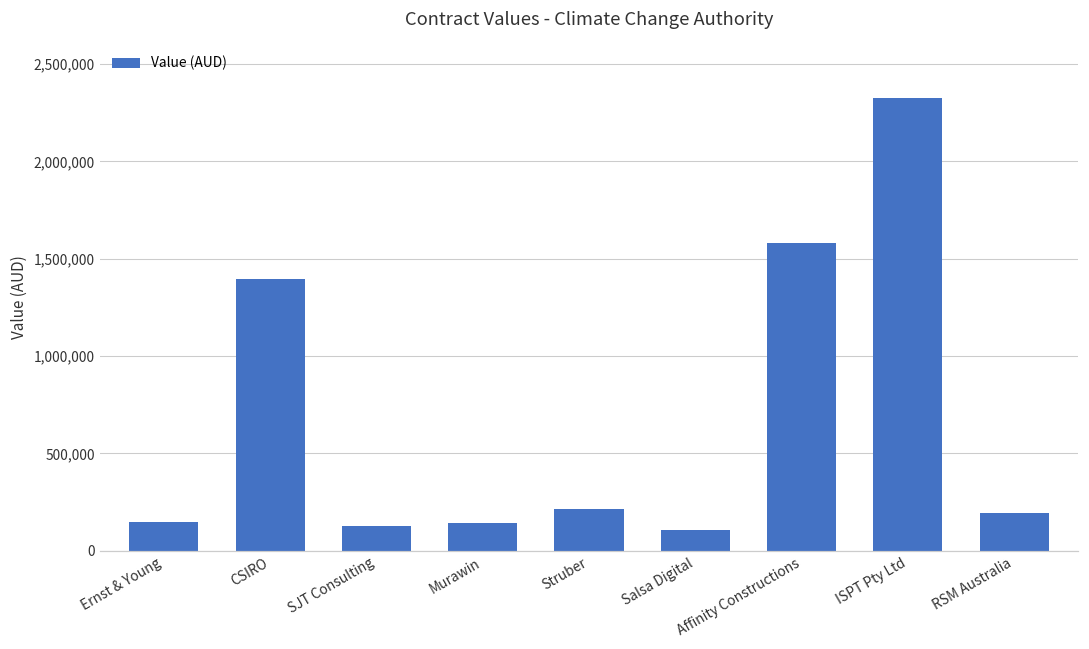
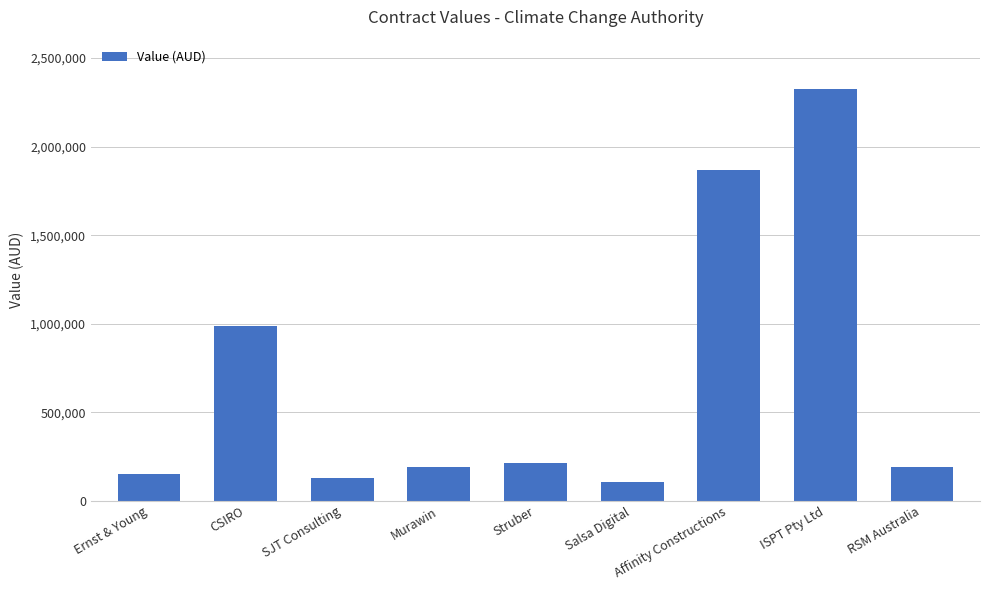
CSIRO: 1,400,000 -> 990,000
Murawin: 140,000 -> 190,000
Affinity Constructions: 1,580,000 -> 1,870,000
